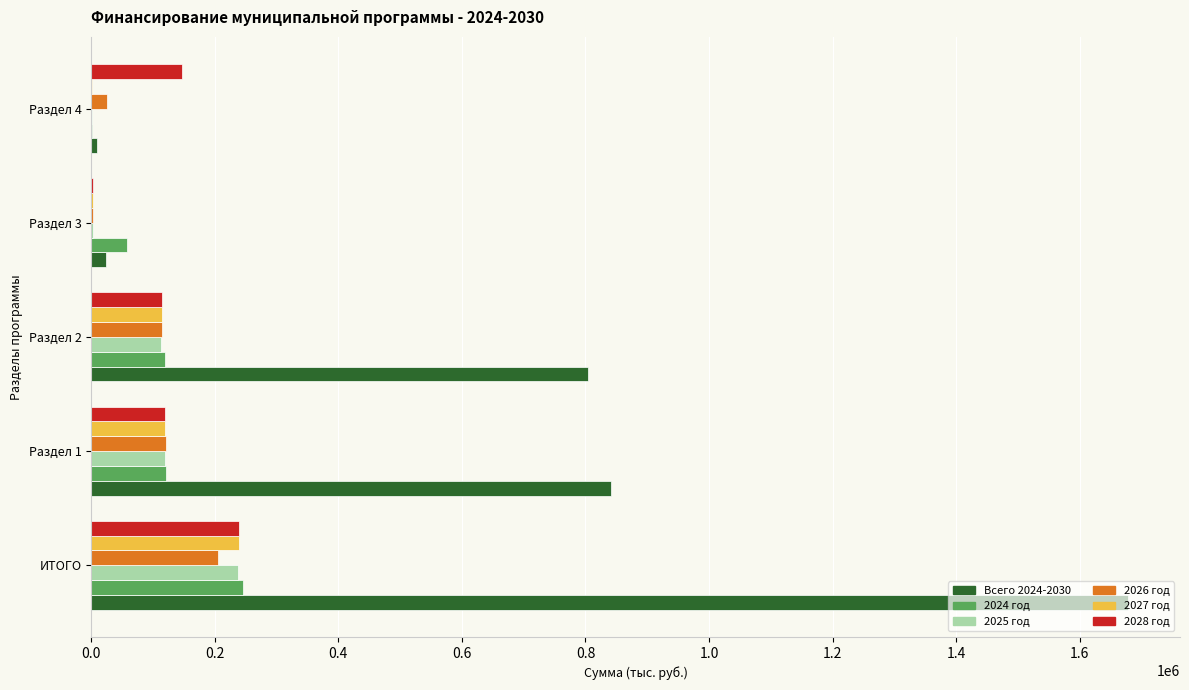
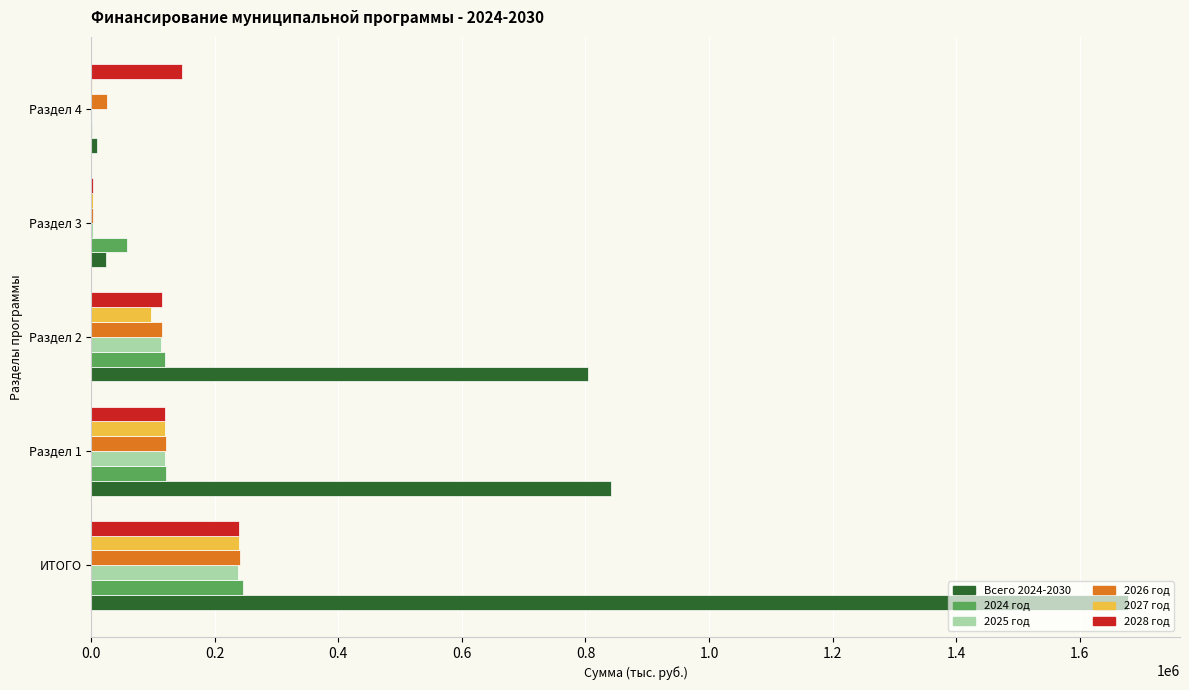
2027 год, Раздел 2: 110000 -> 100000
2026 год, ИТОГО: 210000 -> 240000
